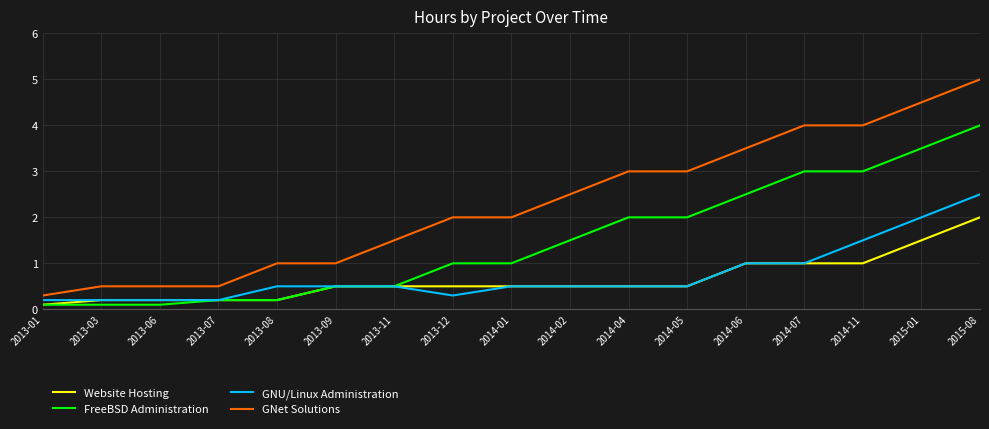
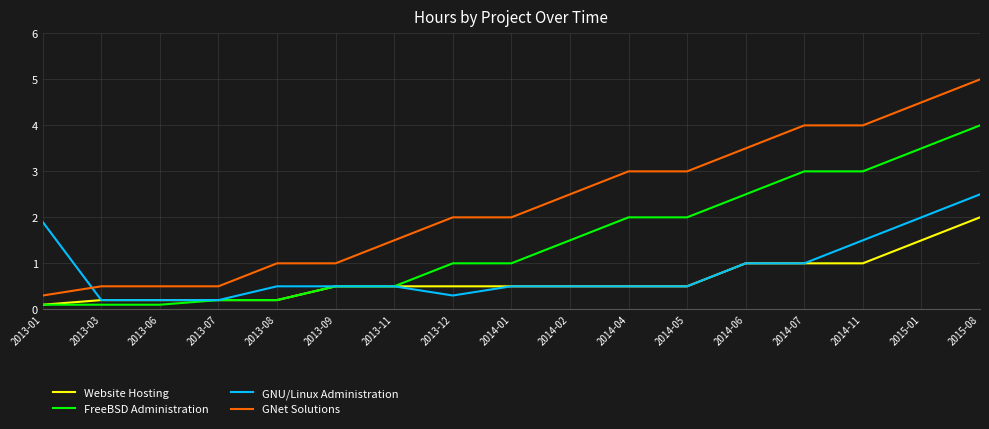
GNU/Linux Administration, 2013-01: 0.2 -> 1.9
